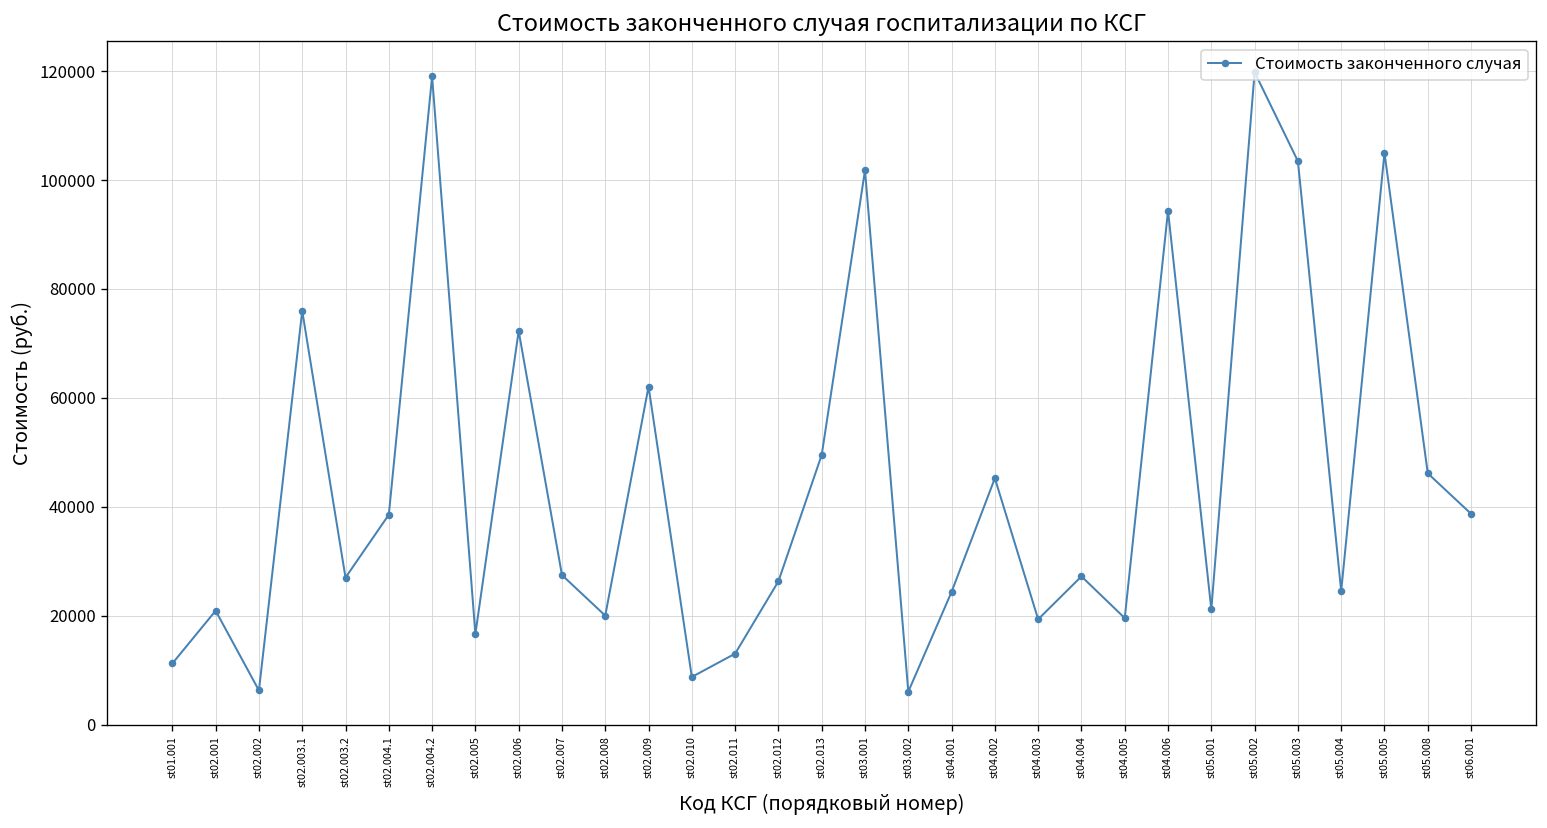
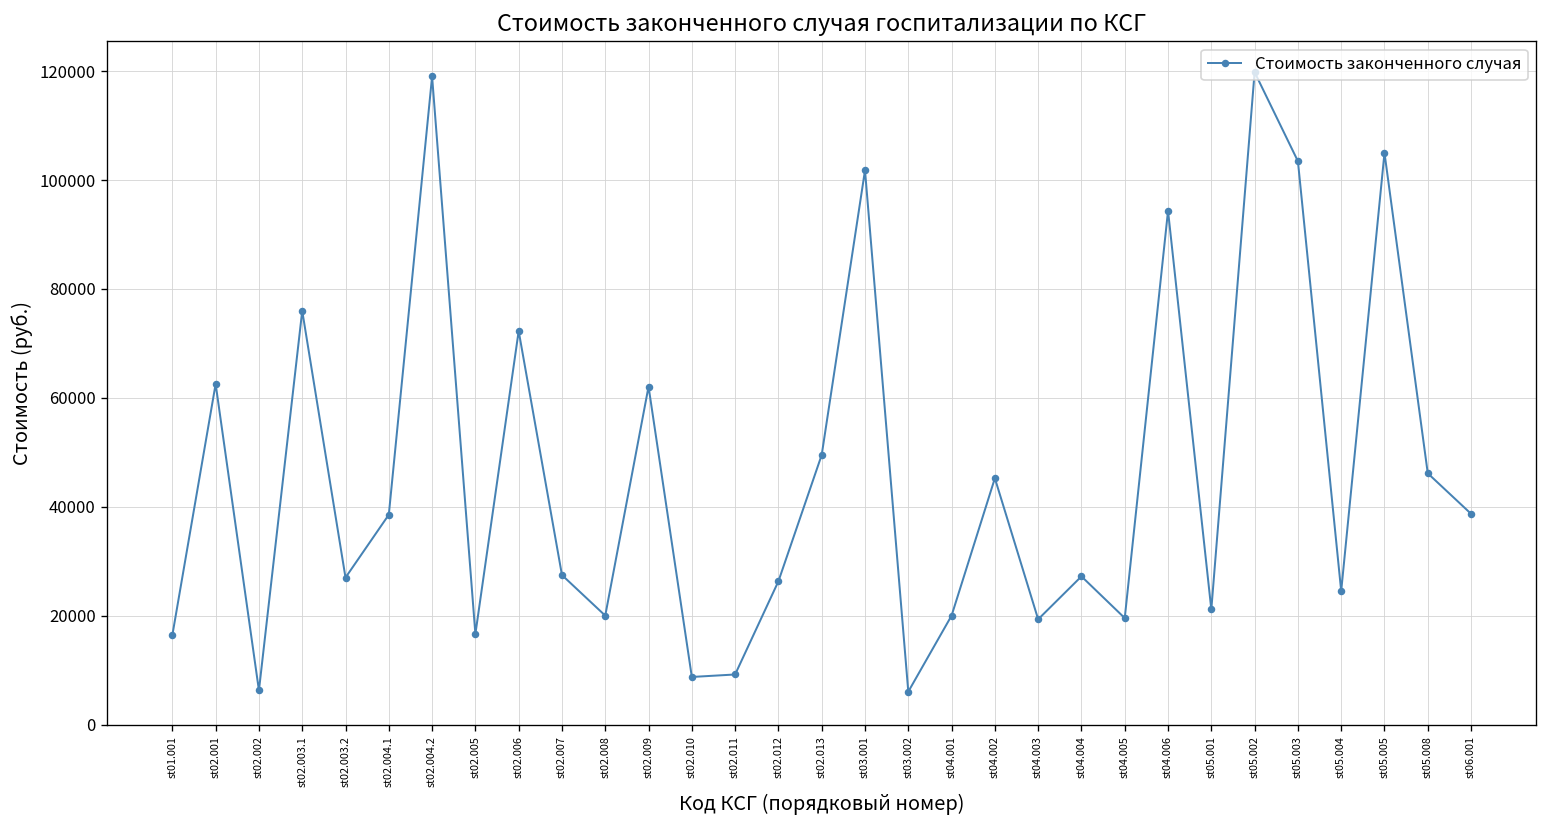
st01.001: 11000 -> 16000
st02.001: 21000 -> 63000
st02.011: 13000 -> 9000
st04.001: 24000 -> 20000
